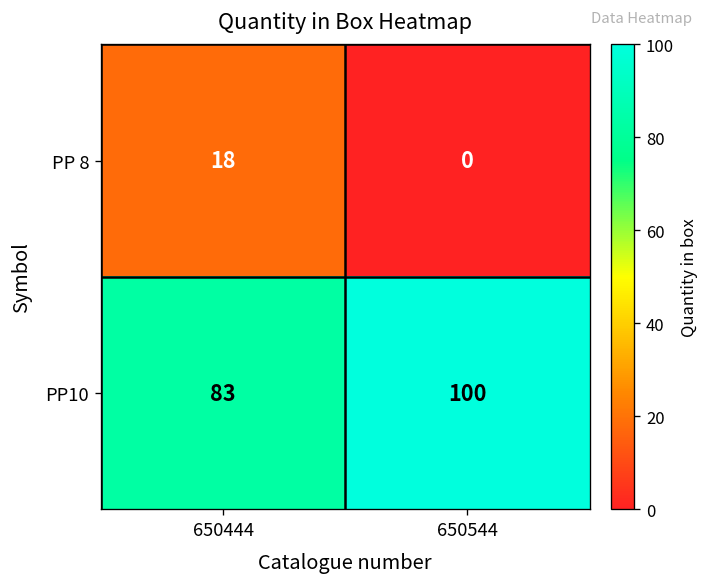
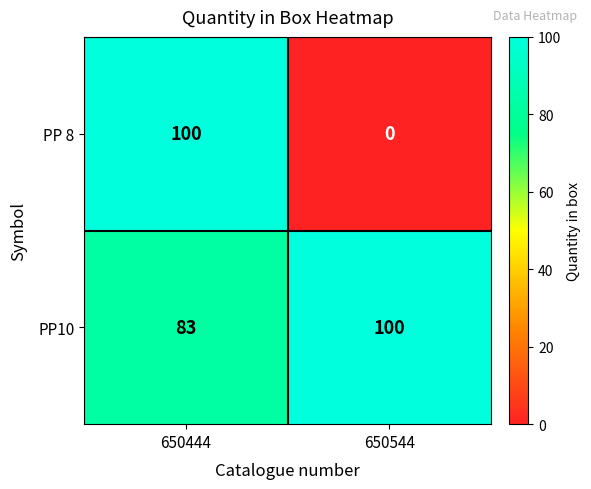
PP 8, 650444: 18 -> 100
